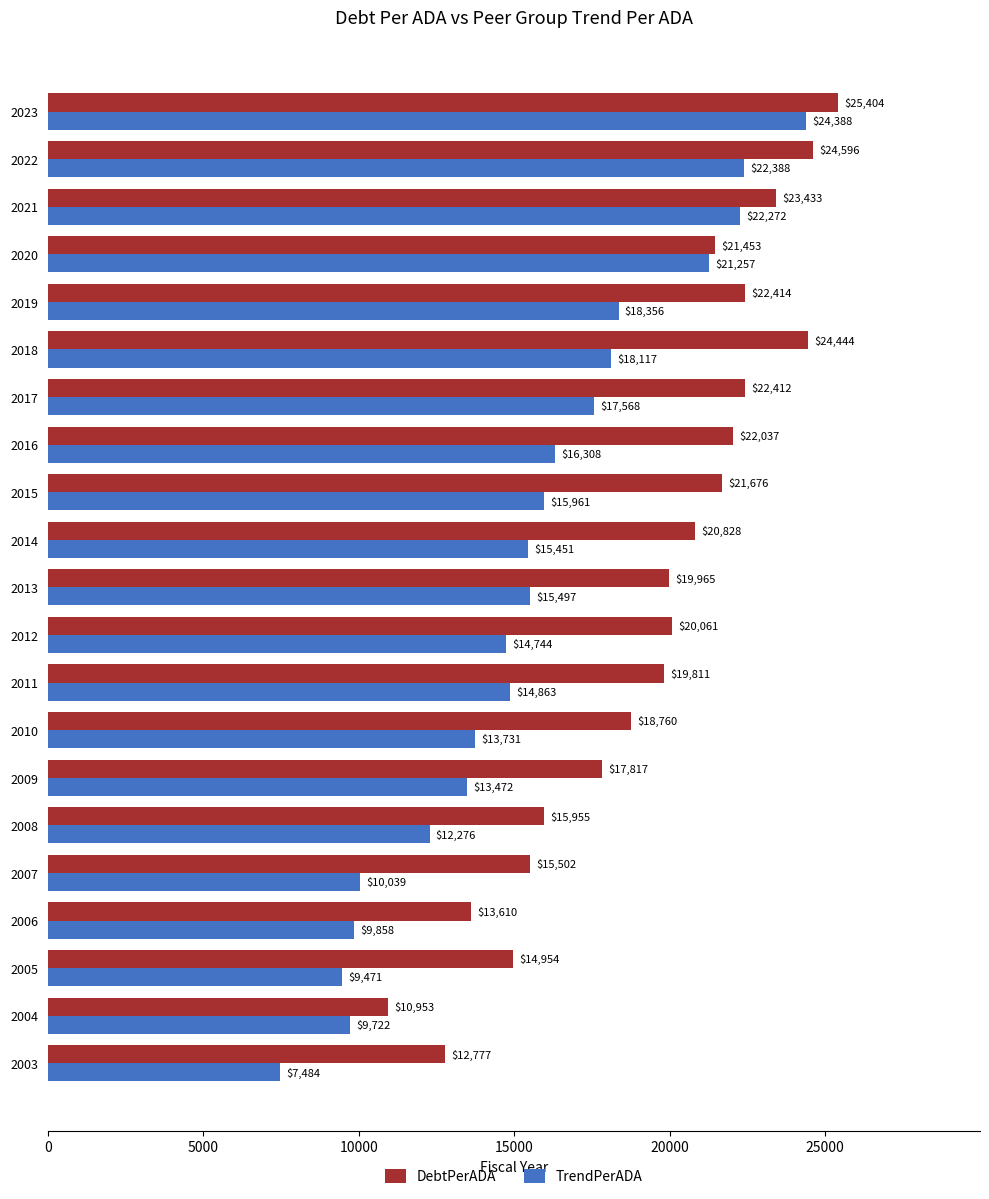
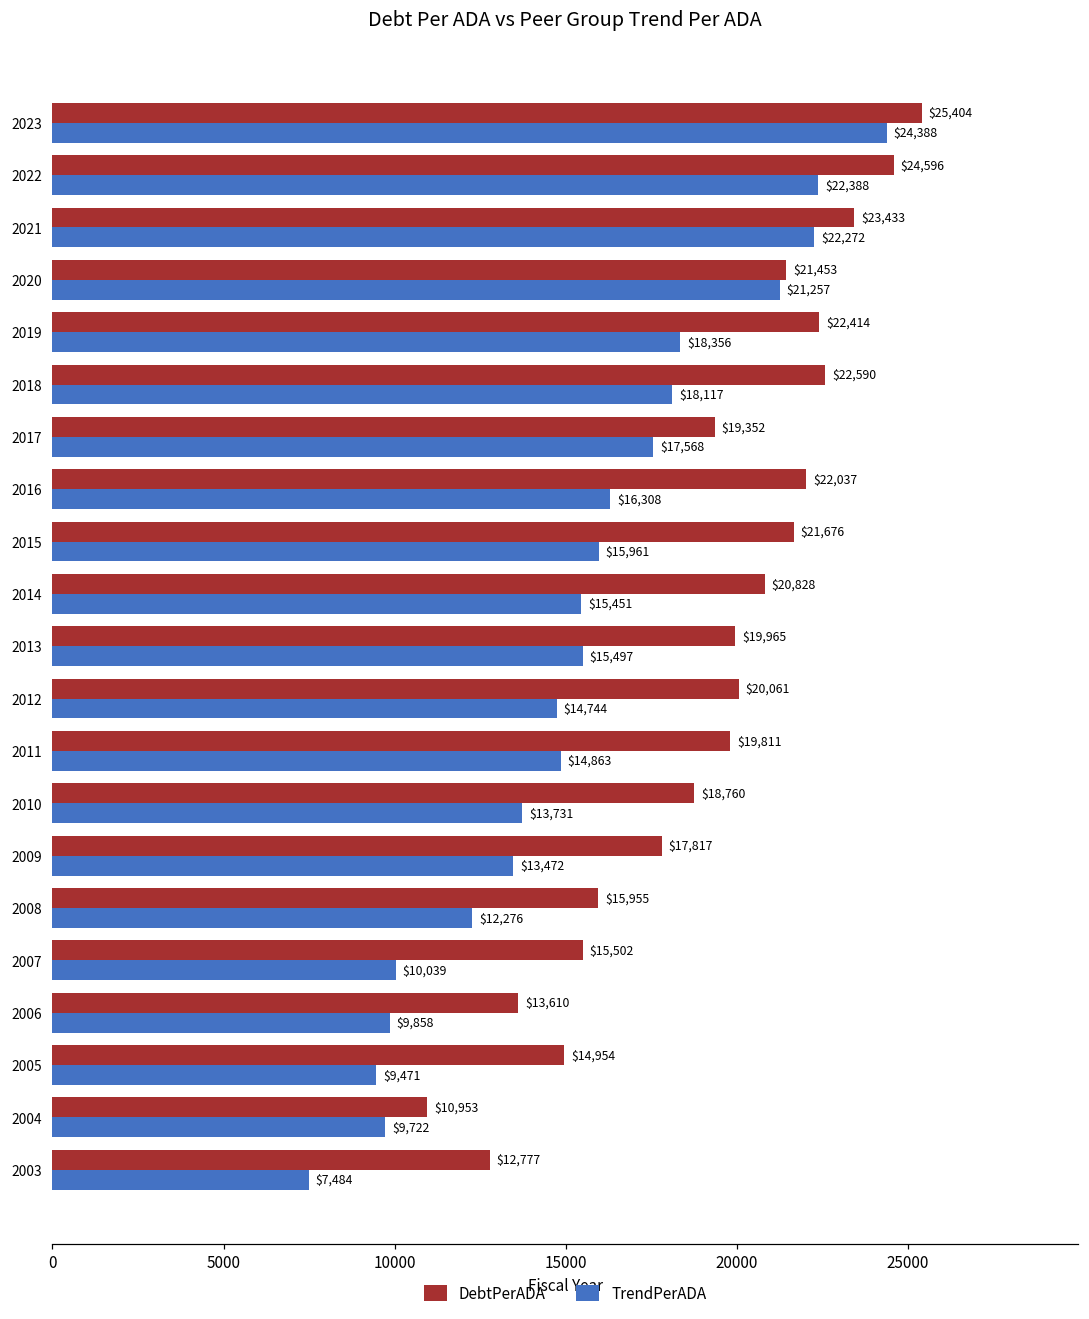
DebtPerADA, 2018: $24,444 -> $22,590
DebtPerADA, 2017: $22,412 -> $19,352
